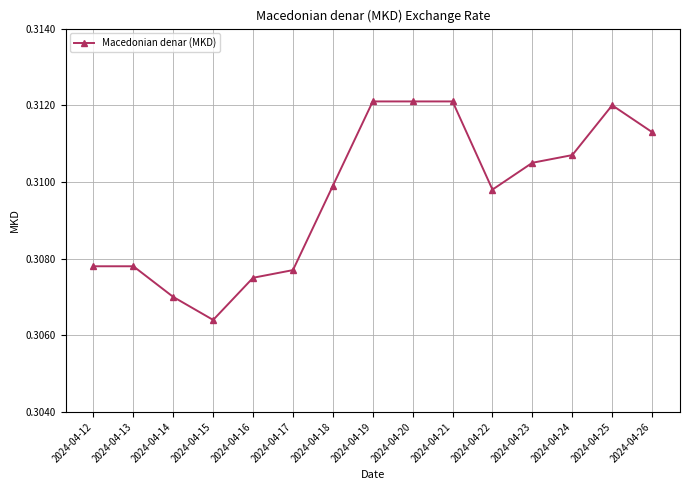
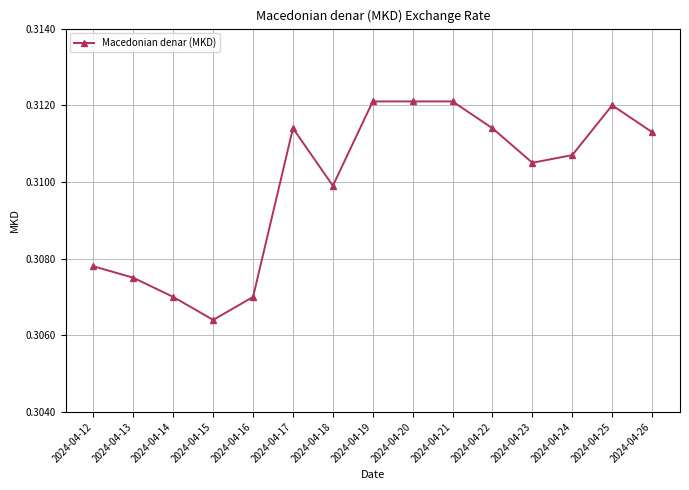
2024-04-13: 0.3078 -> 0.3075
2024-04-16: 0.3075 -> 0.3070
2024-04-17: 0.3077 -> 0.3114
2024-04-22: 0.3098 -> 0.3114
